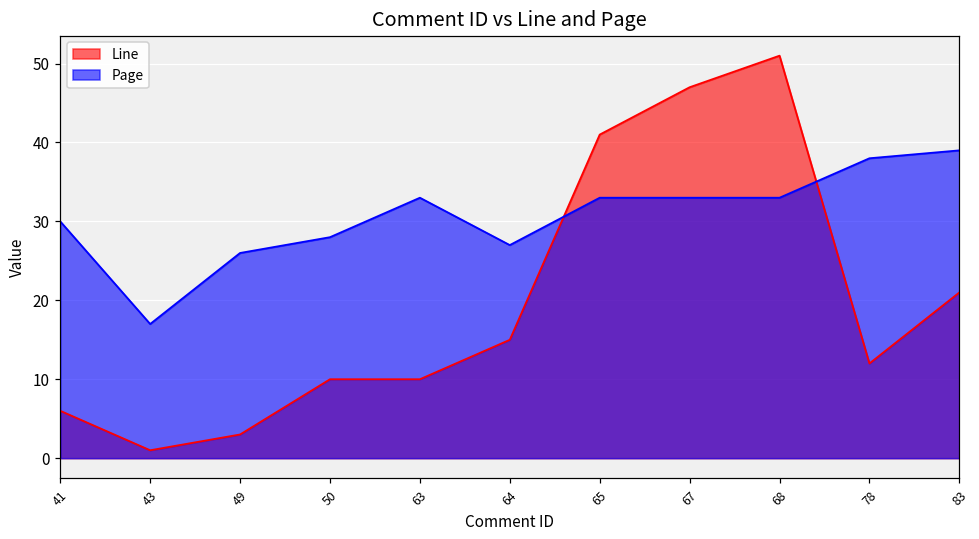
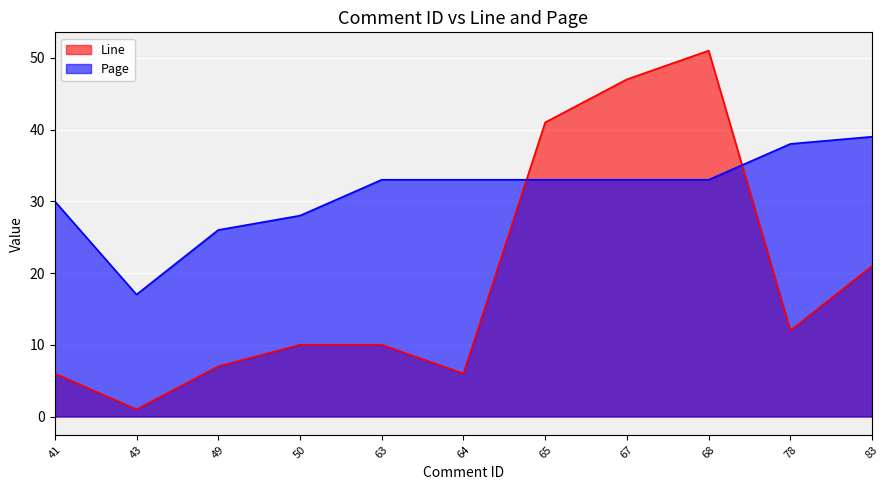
Line, 49: 3 -> 7
Line, 64: 15 -> 6
Page, 64: 27 -> 33
